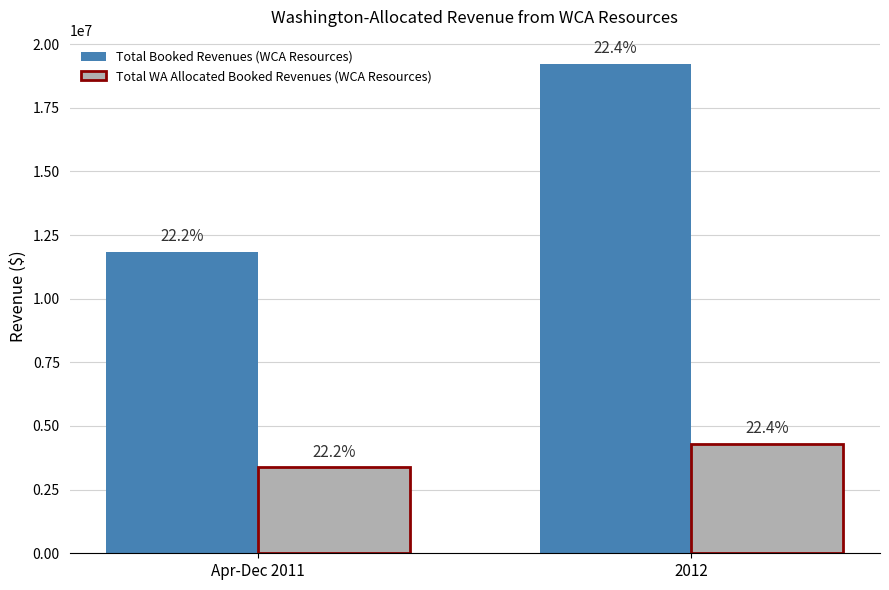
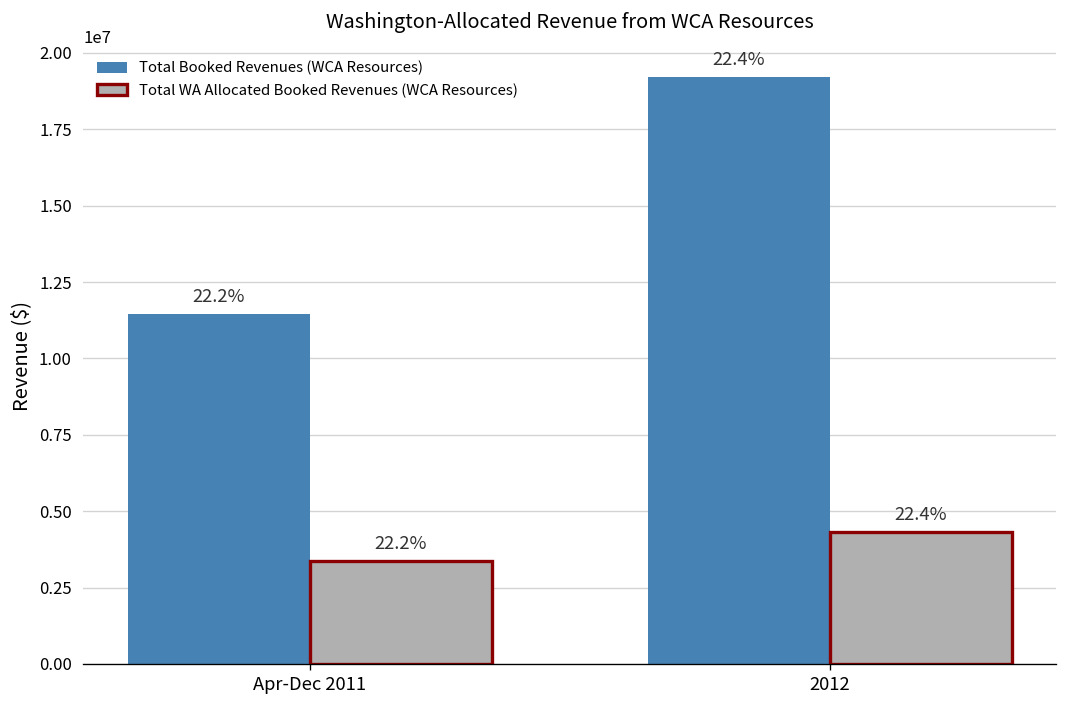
Total Booked Revenues (WCA Resources), Apr-Dec 2011: 11800000 -> 11400000
